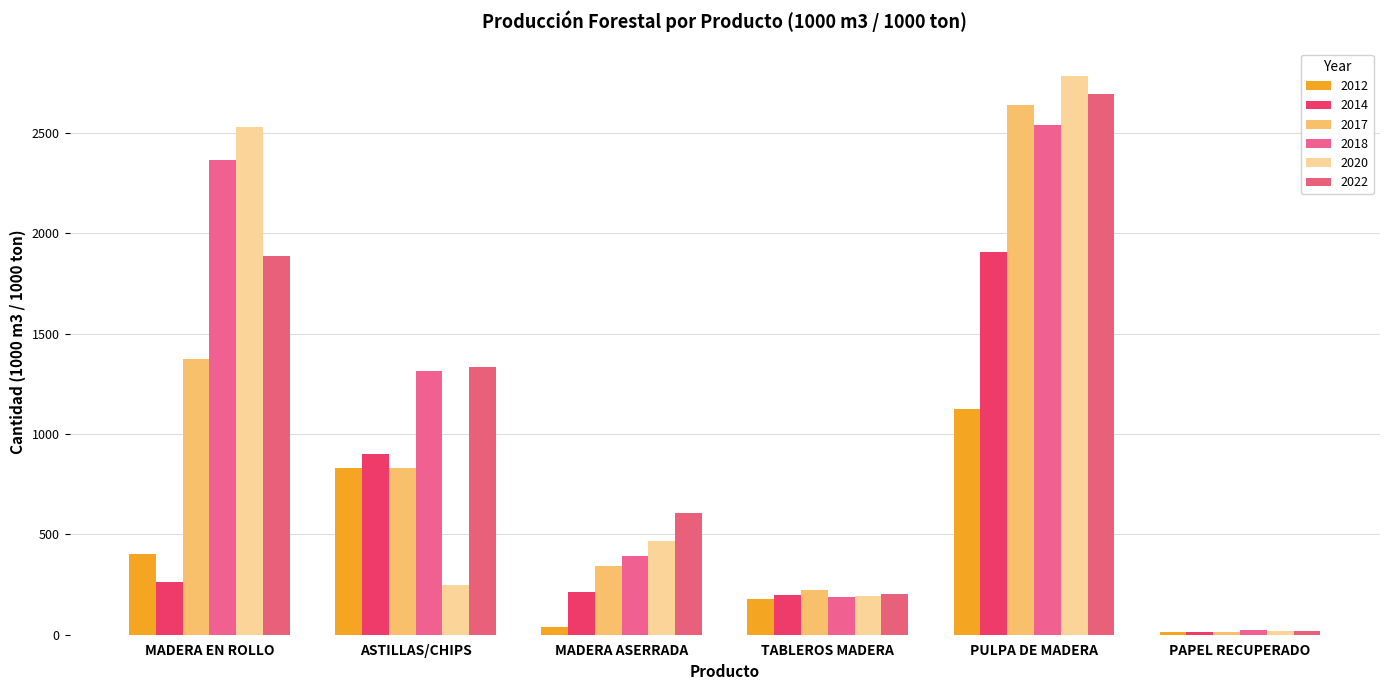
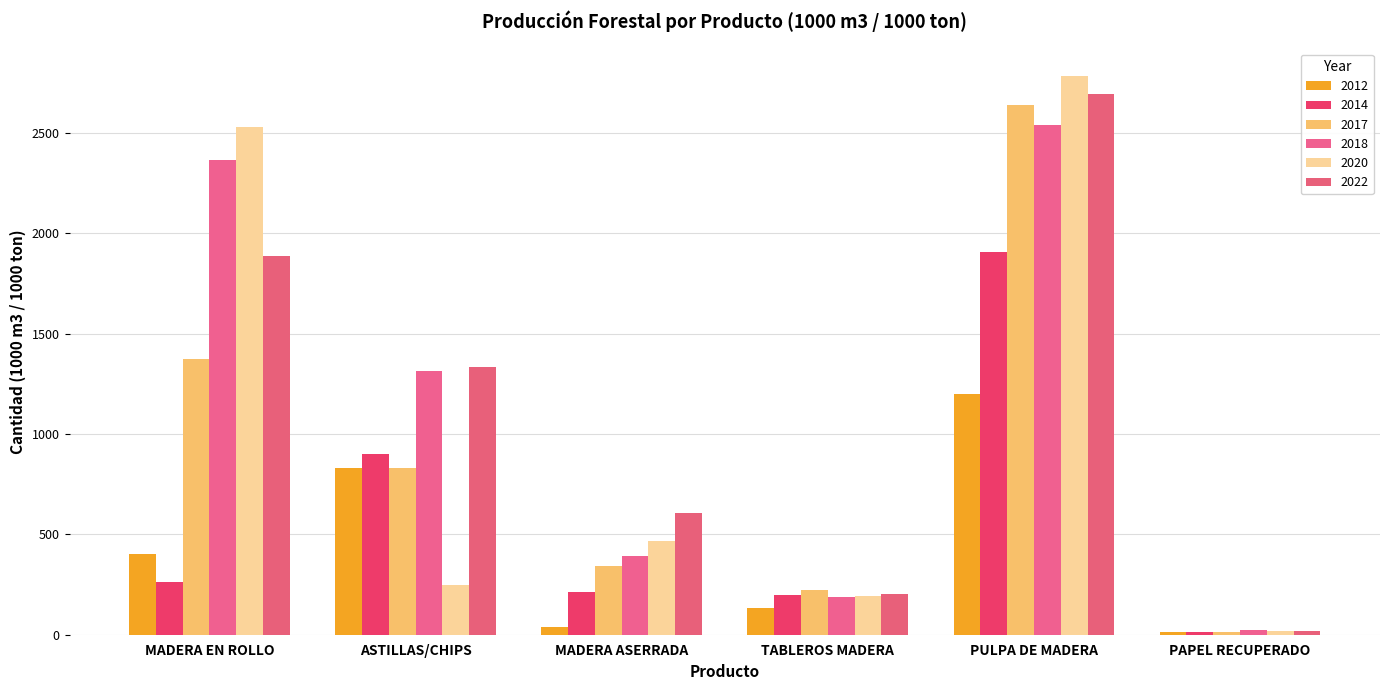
2012, TABLEROS MADERA: 180 -> 130
2012, PULPA DE MADERA: 1120 -> 1200
